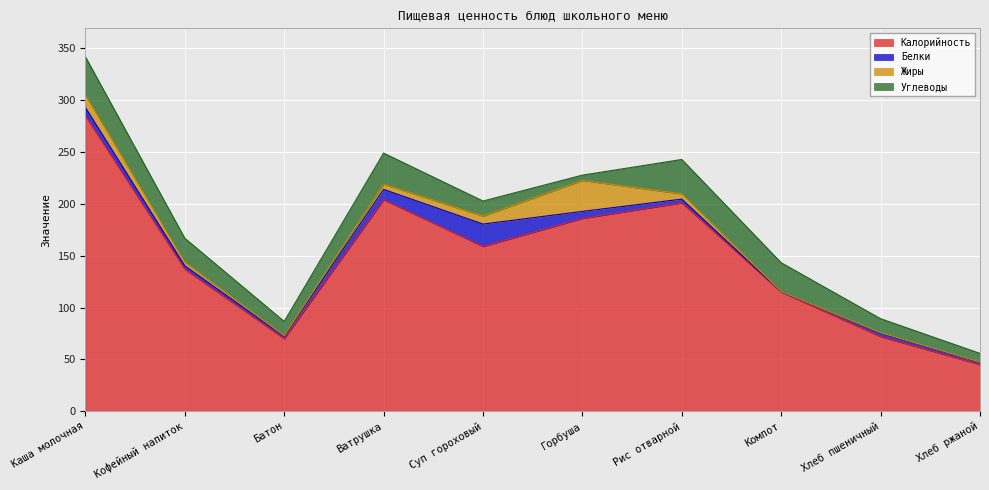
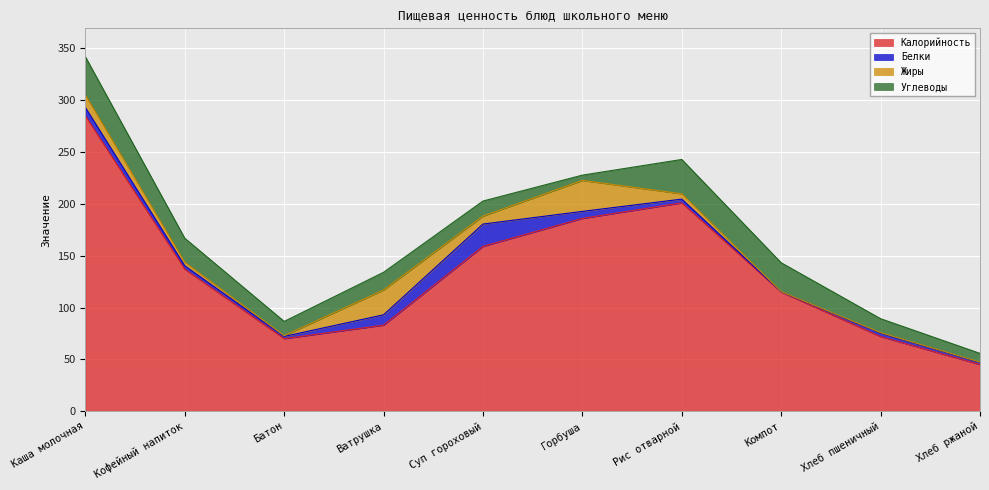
Калорийность, Ватрушка: 204 -> 83
Жиры, Ватрушка: 5 -> 24
Углеводы, Ватрушка: 30 -> 17
